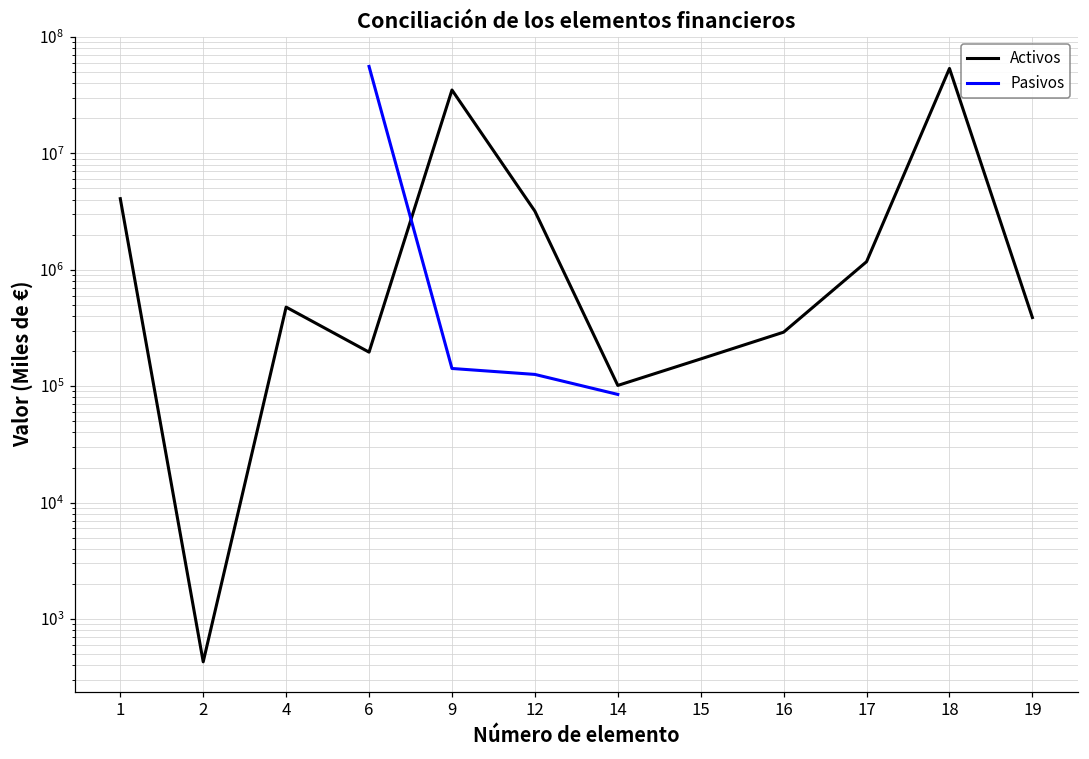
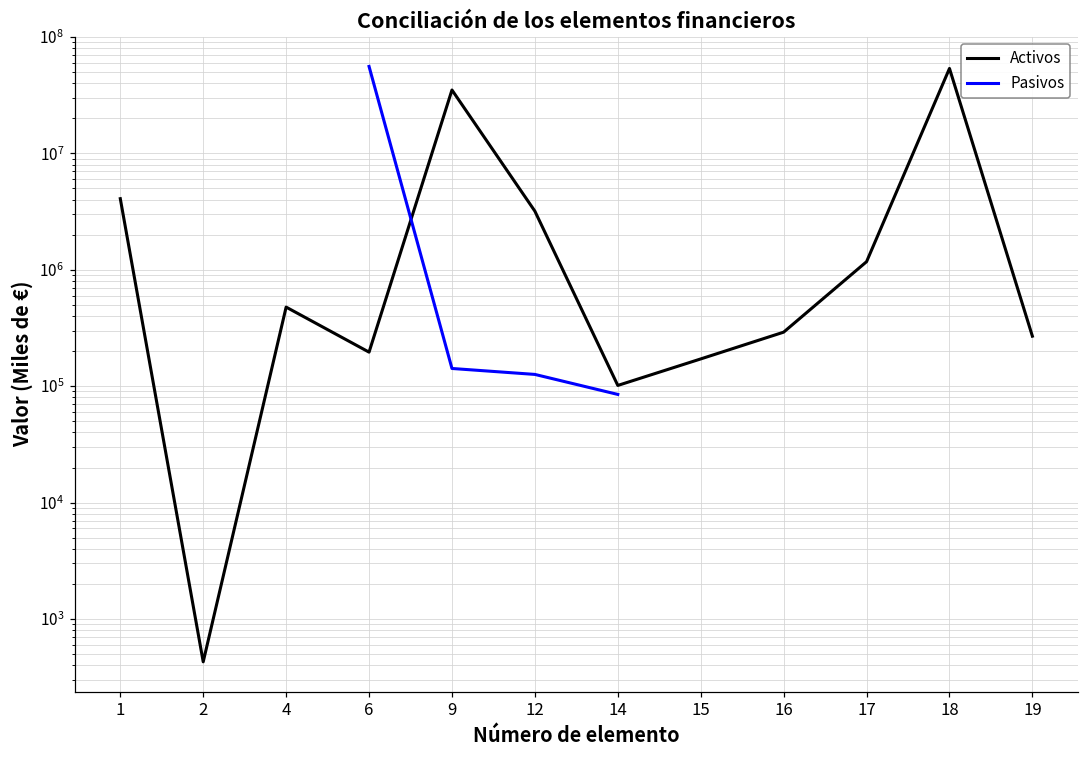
Activos, 19: 390000 -> 270000
